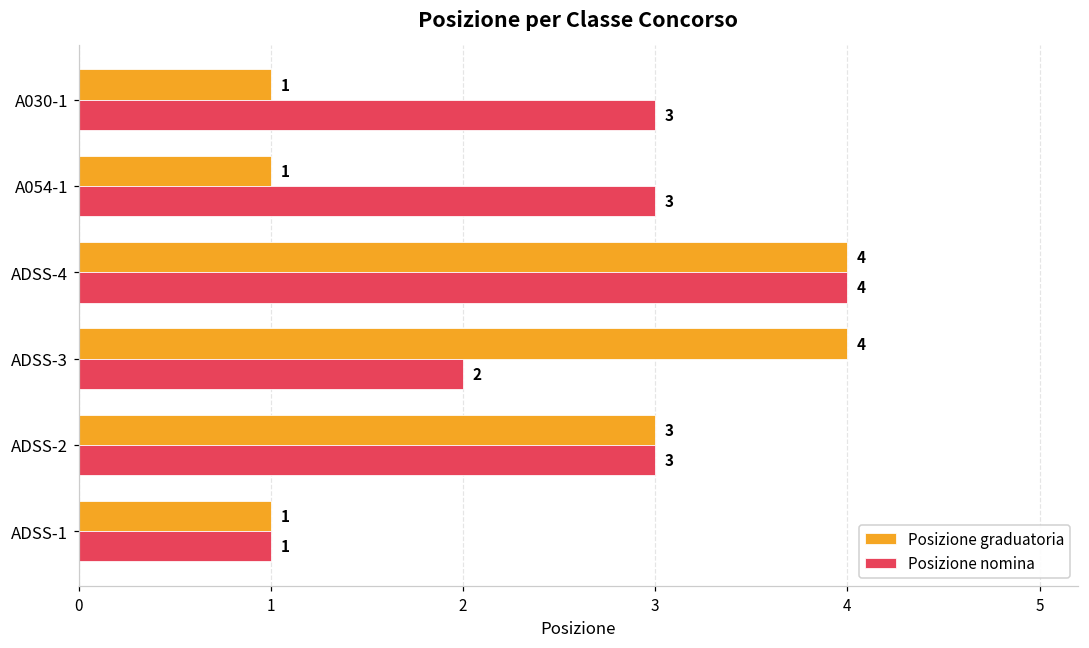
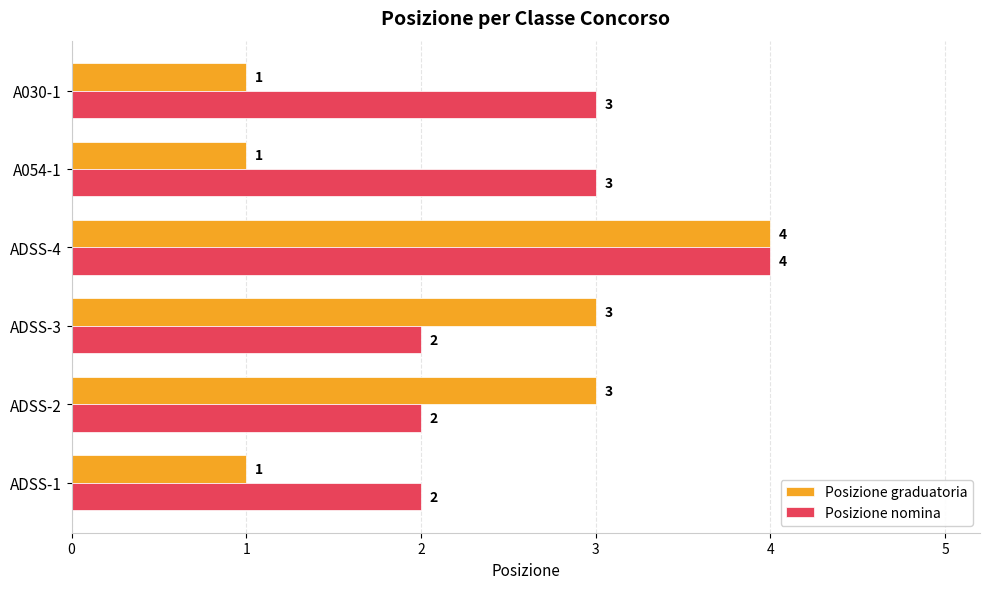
Posizione graduatoria, ADSS-3: 4 -> 3
Posizione nomina, ADSS-2: 3 -> 2
Posizione nomina, ADSS-1: 1 -> 2
